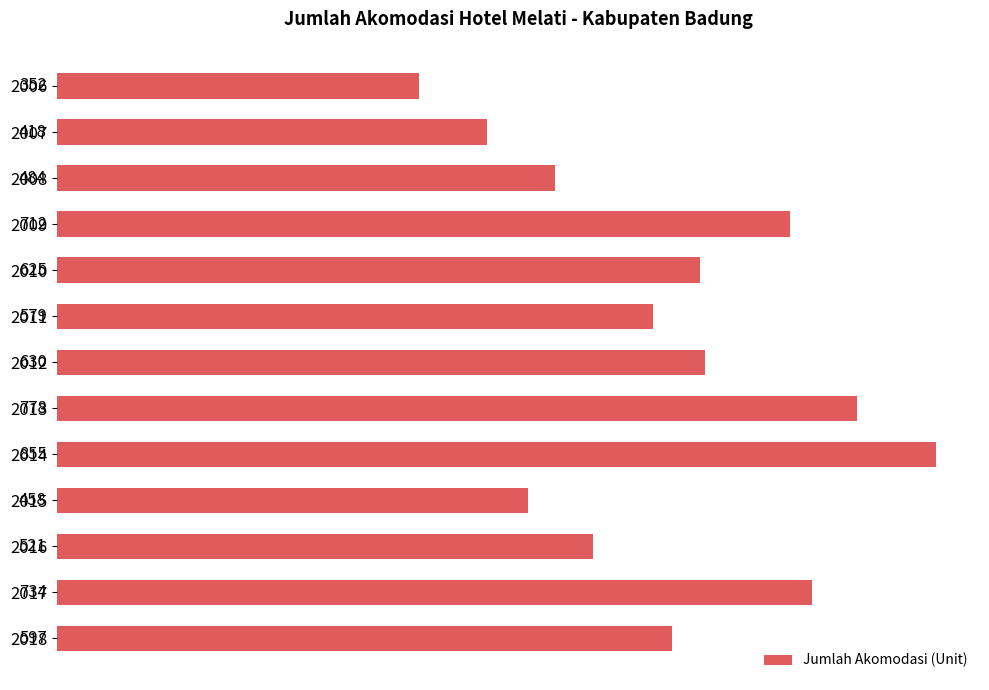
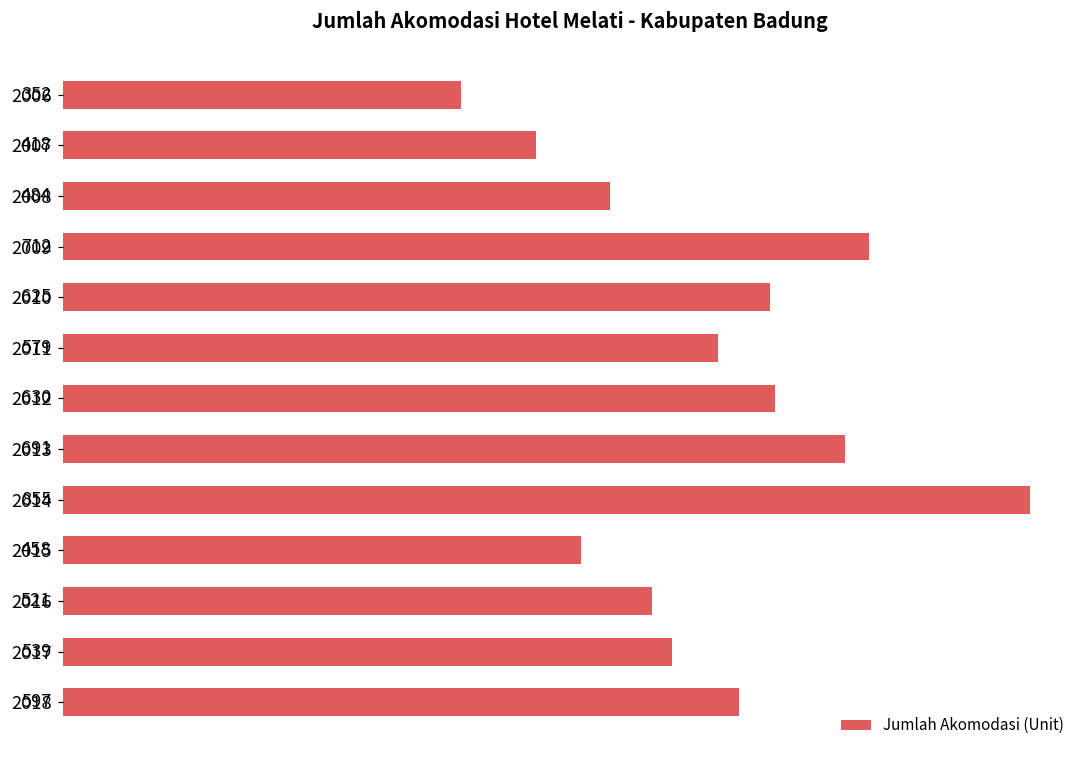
2013: 778 -> 691
2017: 734 -> 539
